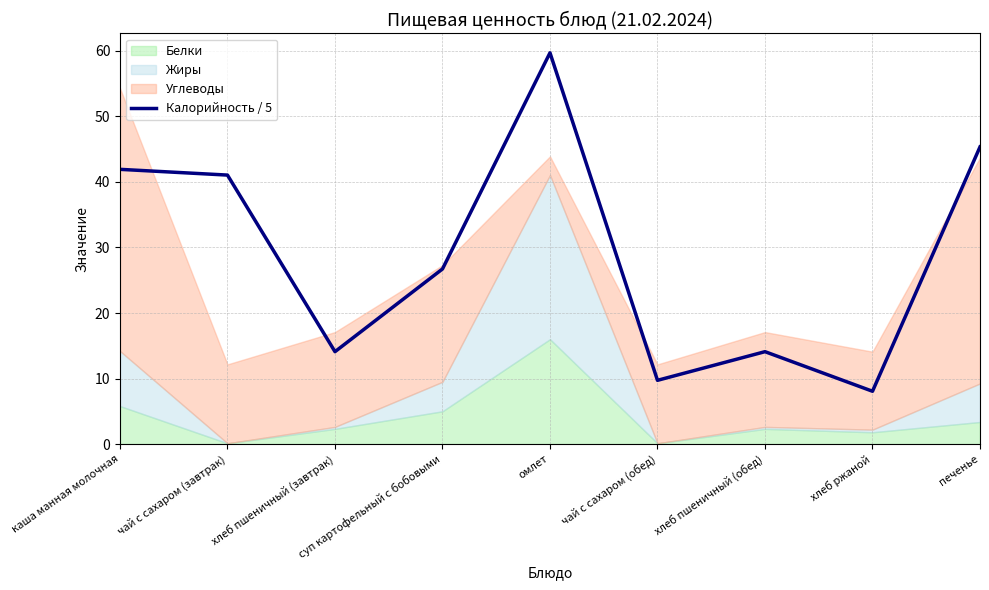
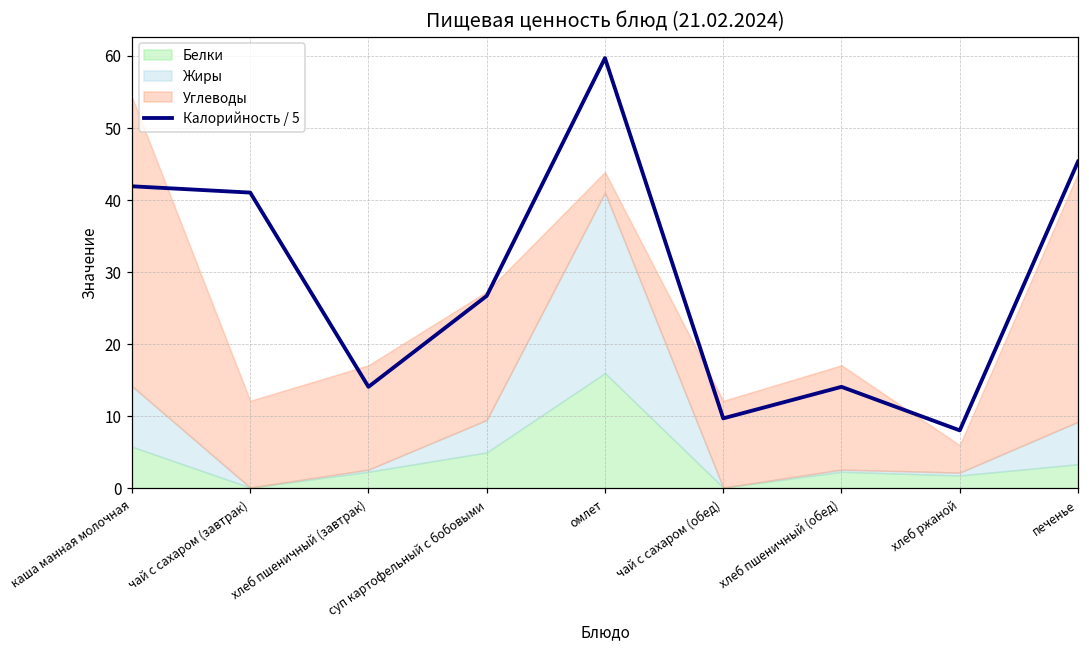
Углеводы, хлеб ржаной: 12 -> 4
